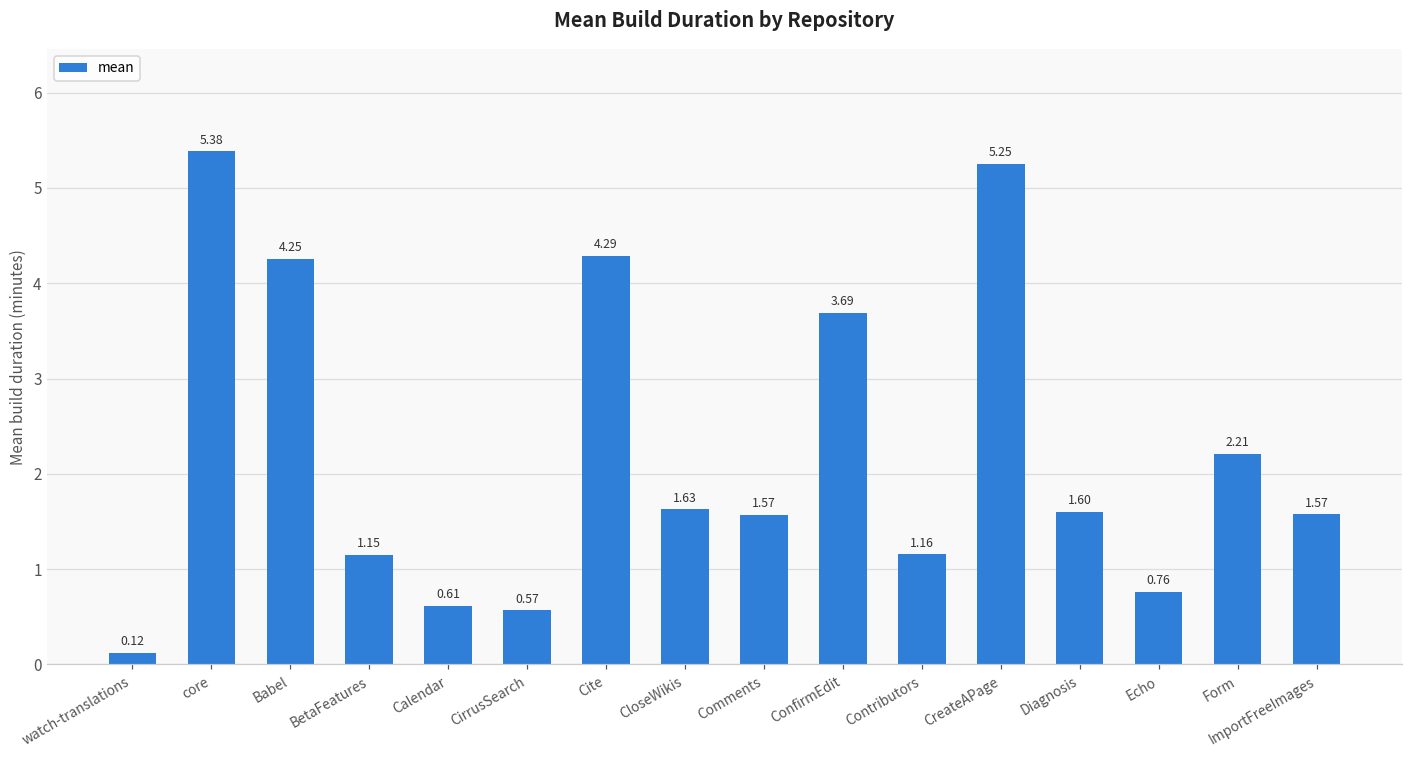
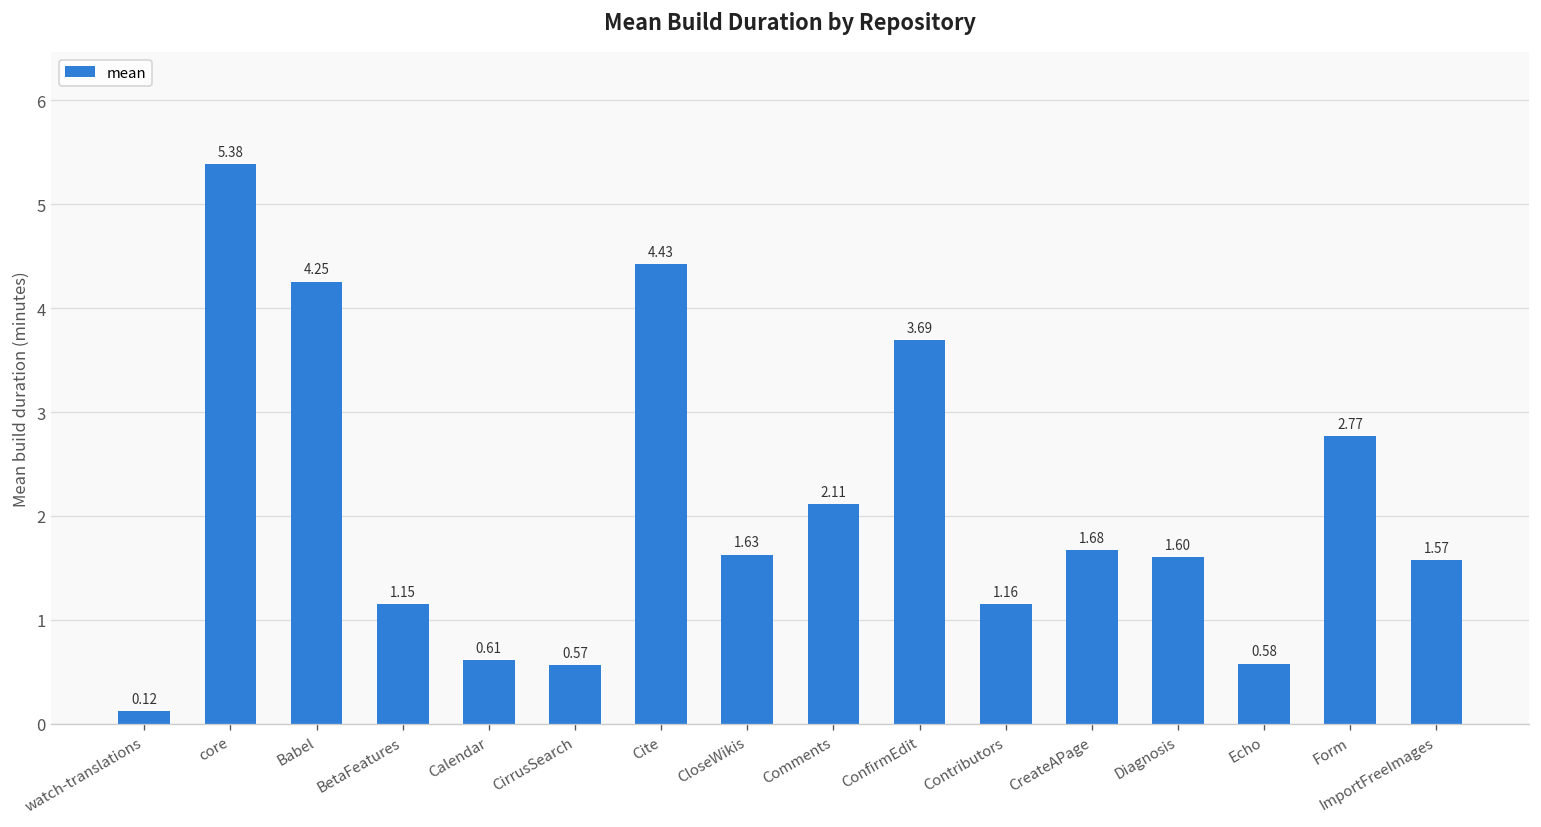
Cite: 4.29 -> 4.43
Comments: 1.57 -> 2.11
CreateAPage: 5.25 -> 1.68
Echo: 0.76 -> 0.58
Form: 2.21 -> 2.77
